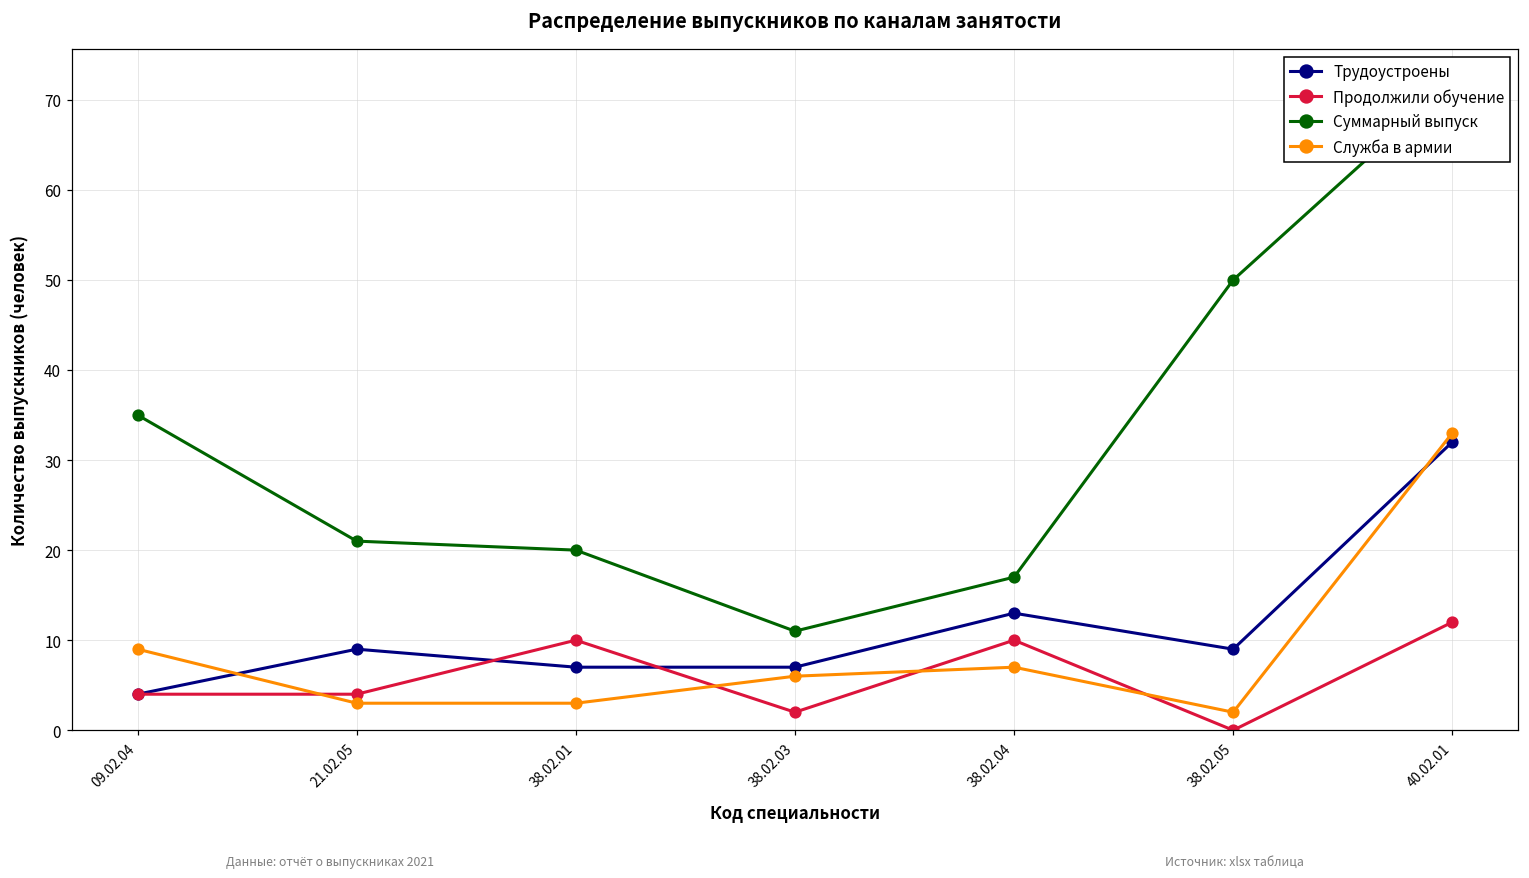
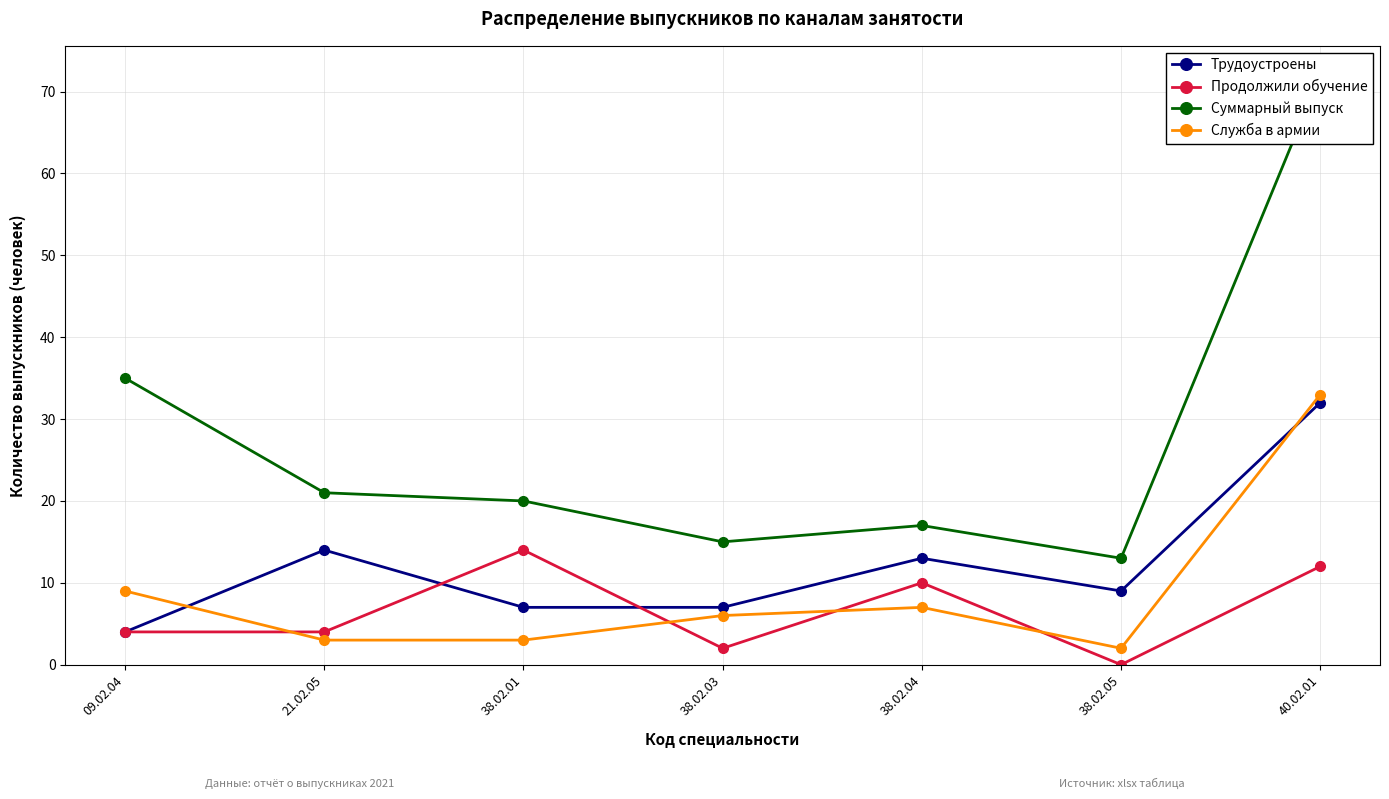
Трудоустроены, 21.02.05: 9 -> 14
Продолжили обучение, 38.02.01: 10 -> 14
Суммарный выпуск, 38.02.03: 11 -> 15
Суммарный выпуск, 38.02.05: 50 -> 13
